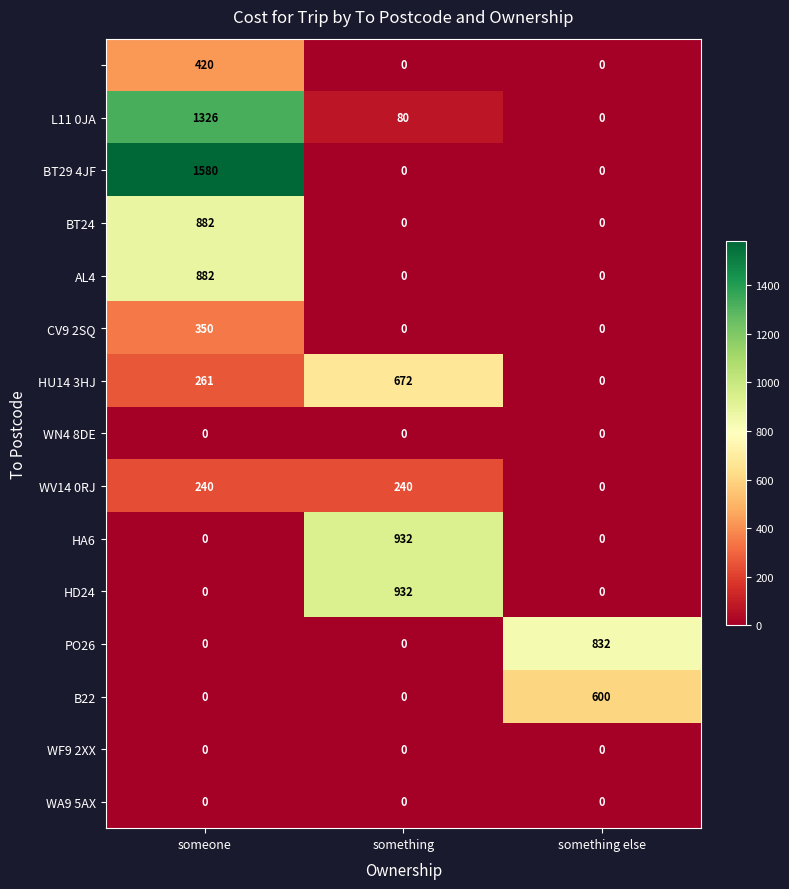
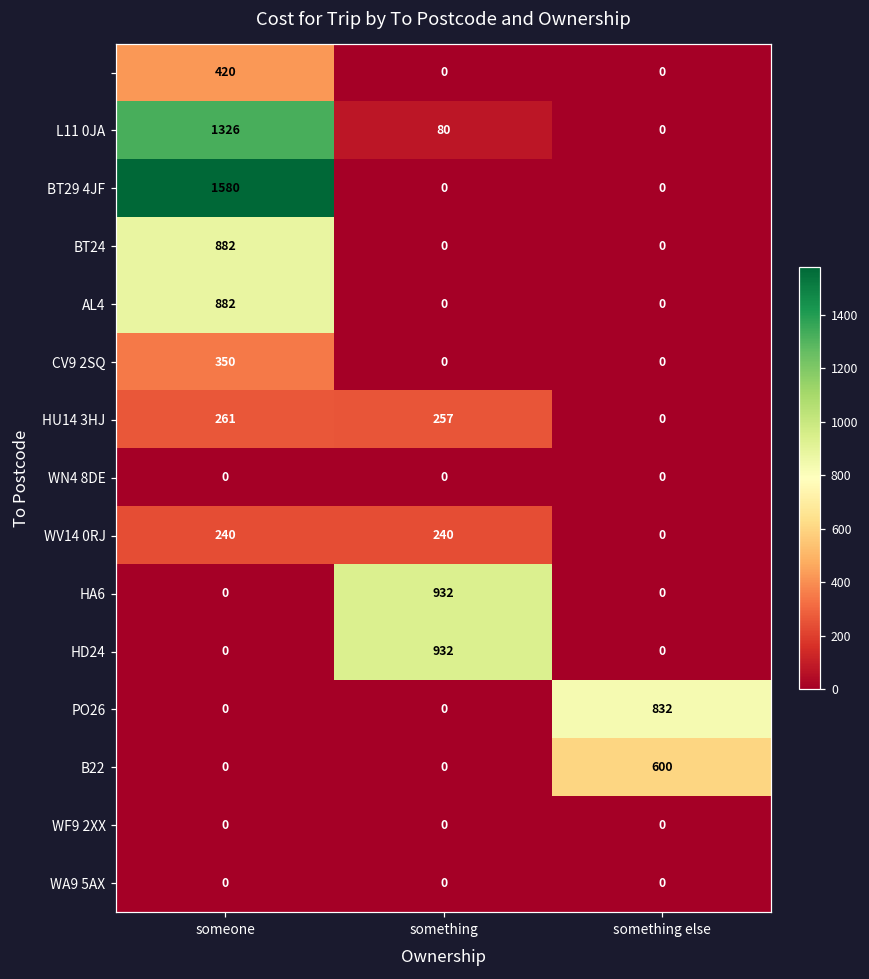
HU14 3HJ, something: 672 -> 257
